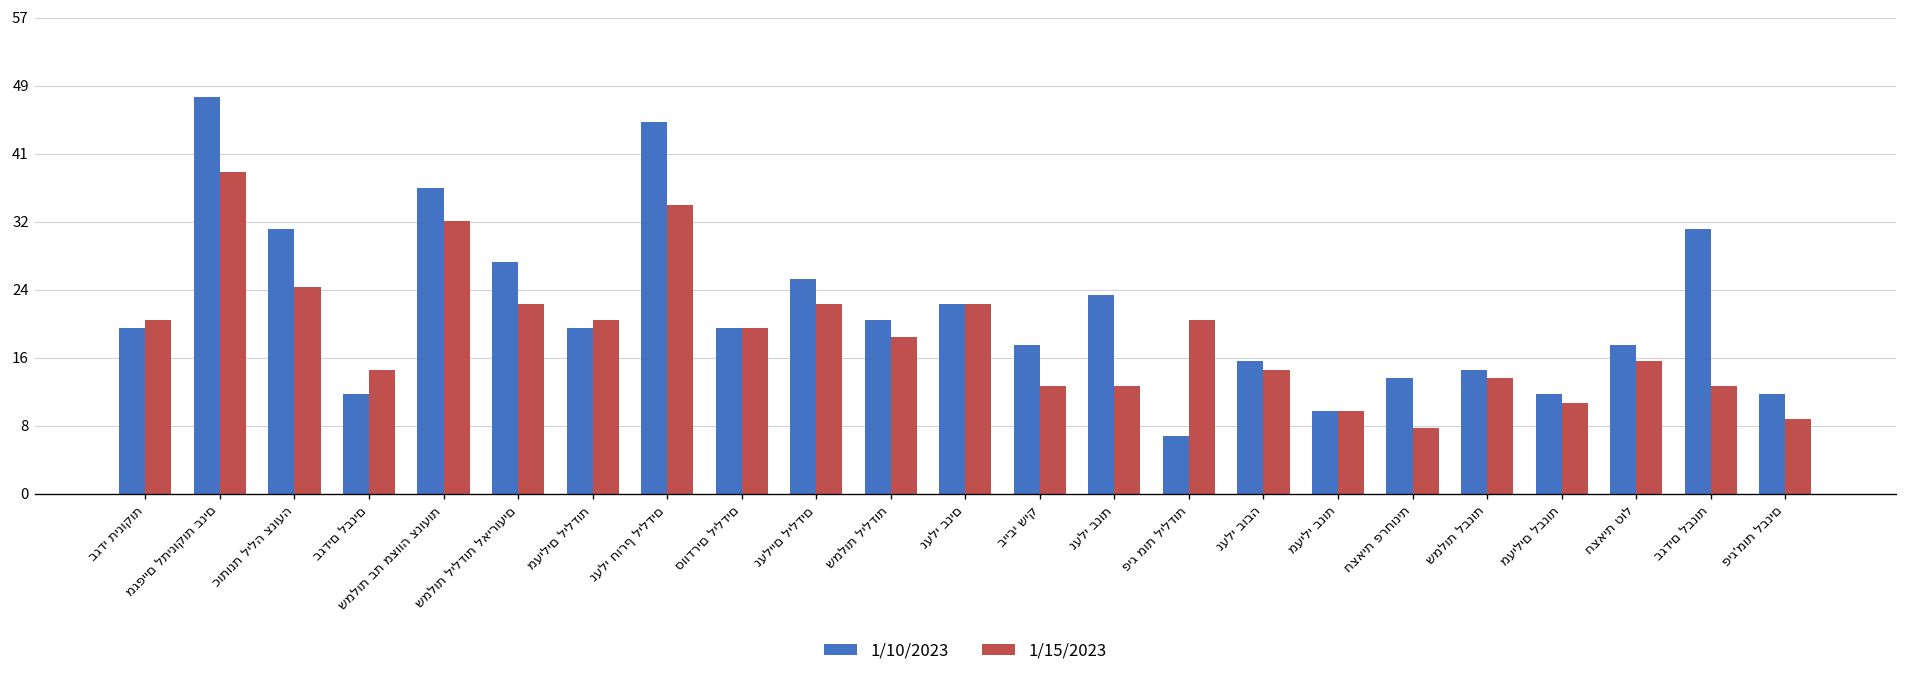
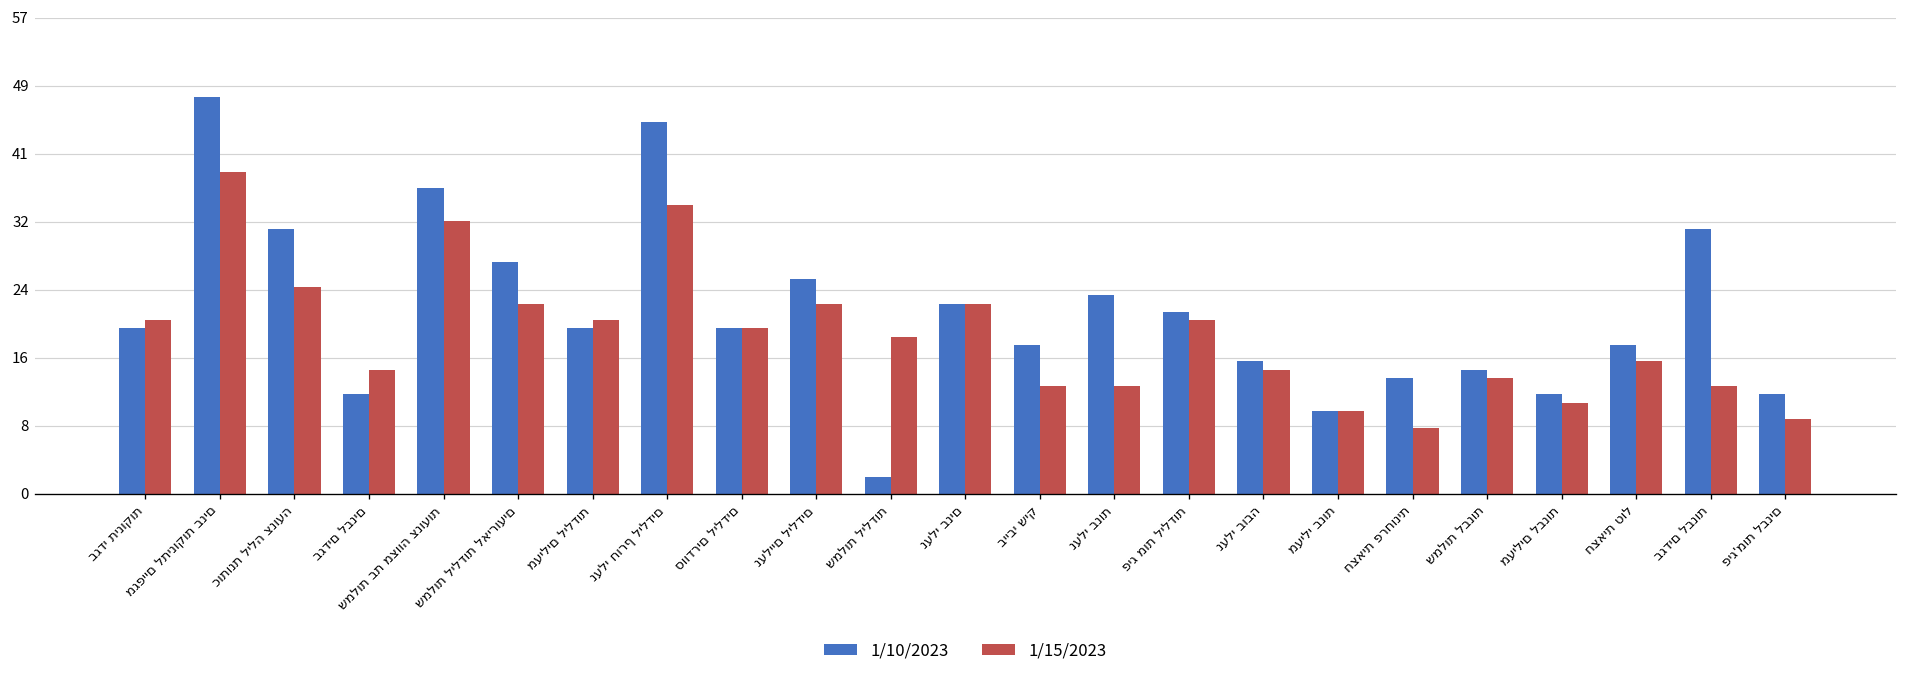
1/10/2023, שמלות לילדות: 21 -> 2
1/10/2023, פיג מות לילדות: 7 -> 22
